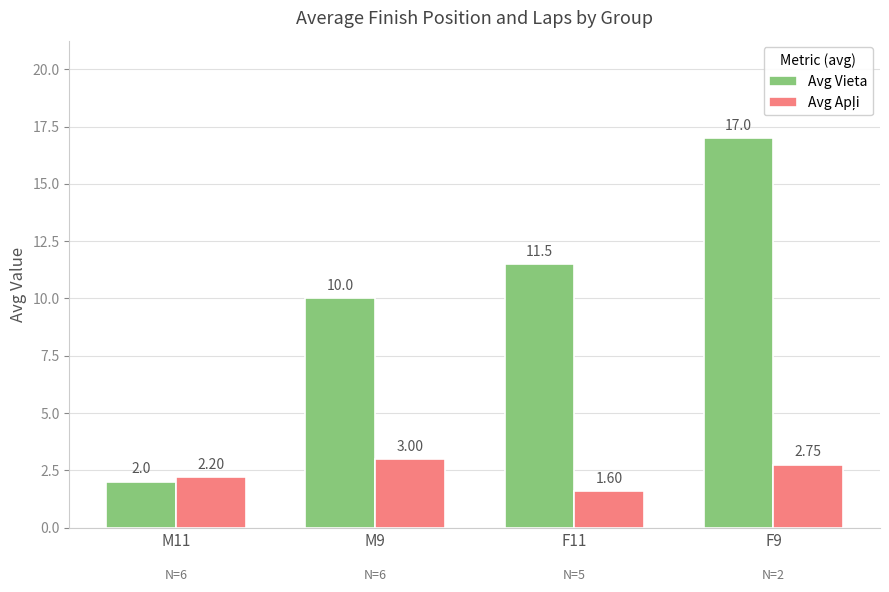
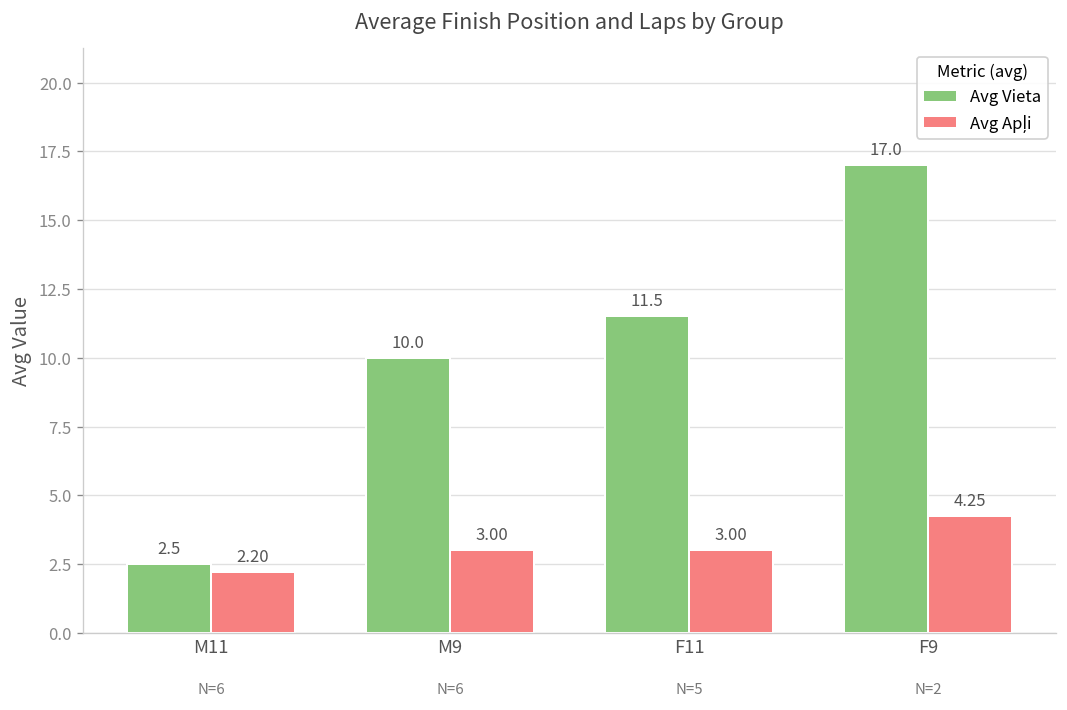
Avg Vieta, M11: 2.0 -> 2.5
Avg Apļi, F11: 1.60 -> 3.00
Avg Apļi, F9: 2.75 -> 4.25
